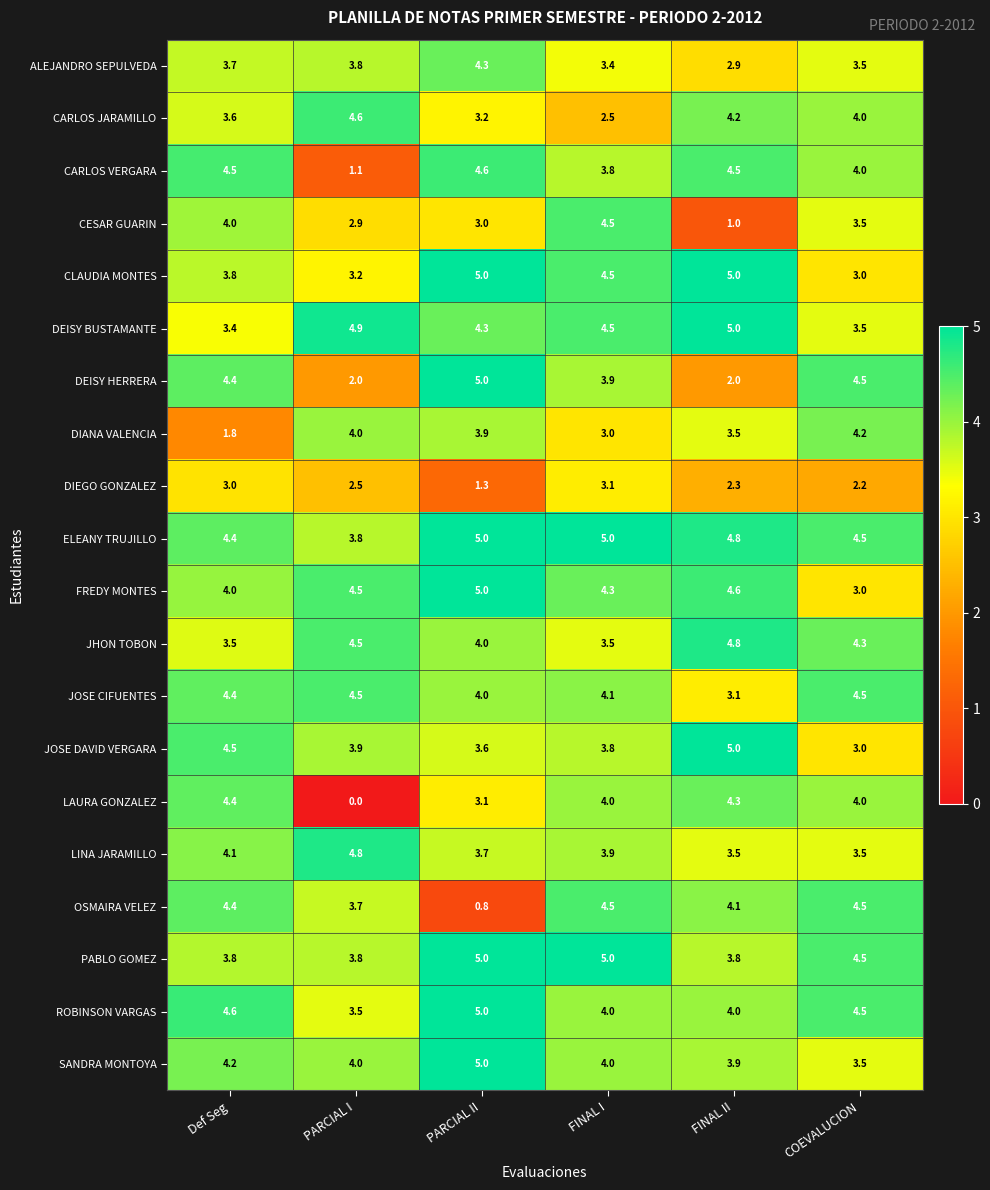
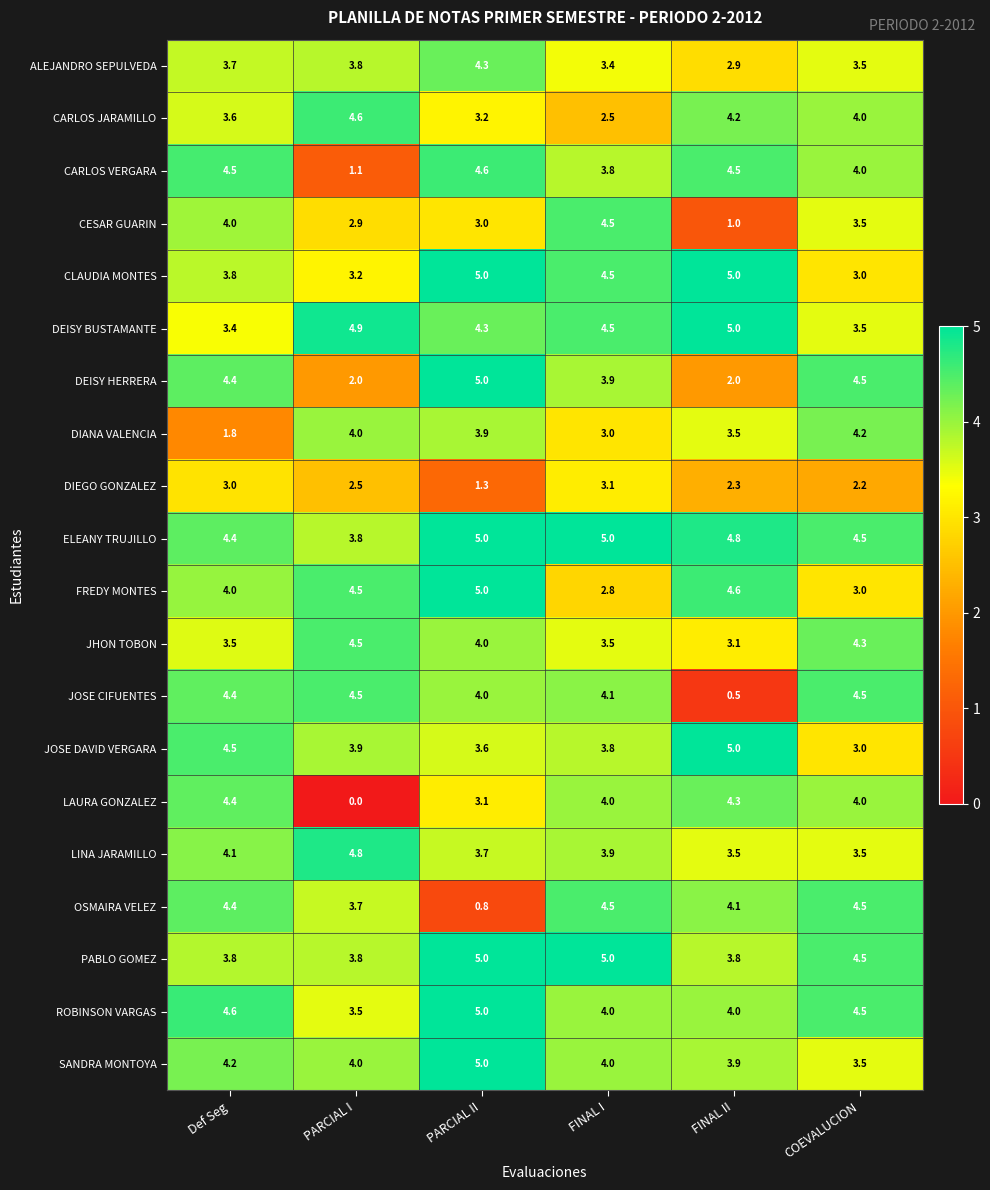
FREDY MONTES, FINAL I: 4.3 -> 2.8
JHON TOBON, FINAL II: 4.8 -> 3.1
JOSE CIFUENTES, FINAL II: 3.1 -> 0.5
